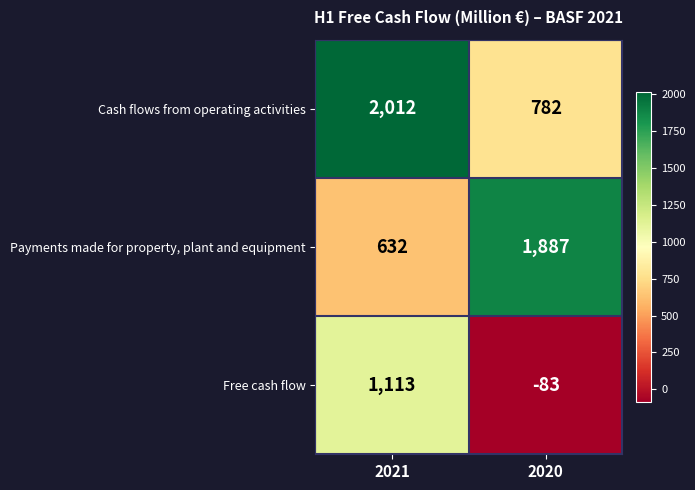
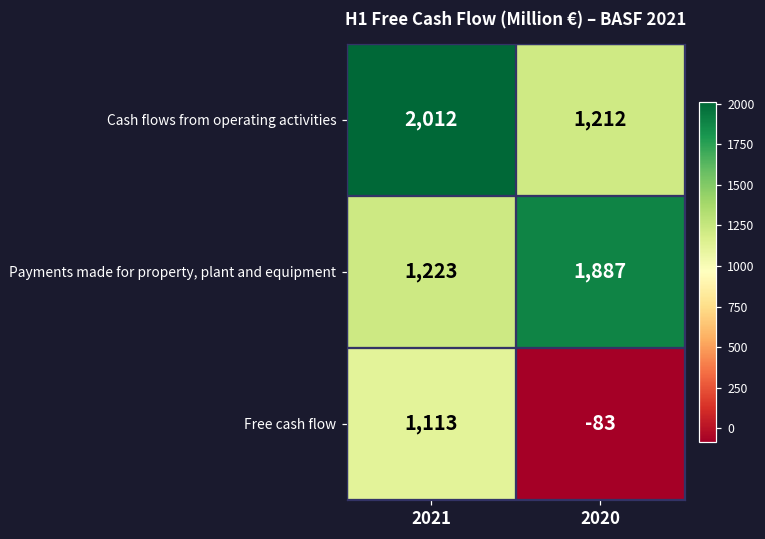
Cash flows from operating activities, 2020: 782 -> 1,212
Payments made for property, plant and equipment, 2021: 632 -> 1,223
